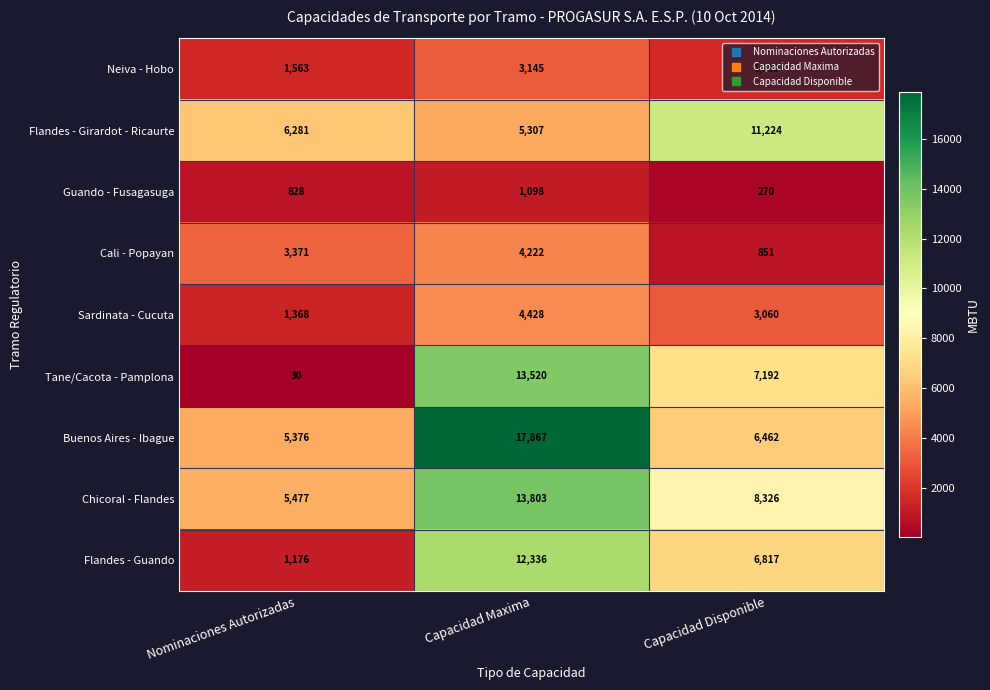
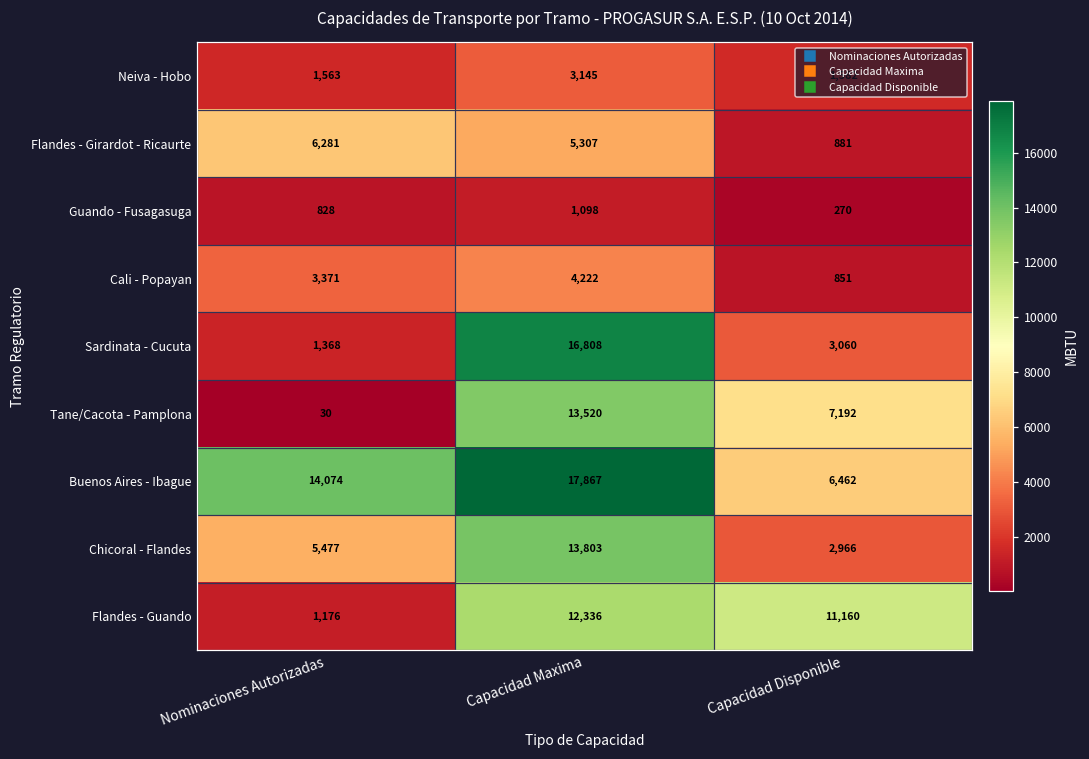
Flandes - Girardot - Ricaurte, Capacidad Disponible: 11,224 -> 881
Sardinata - Cucuta, Capacidad Maxima: 4,428 -> 16,808
Buenos Aires - Ibague, Nominaciones Autorizadas: 5,376 -> 14,074
Chicoral - Flandes, Capacidad Disponible: 8,326 -> 2,966
Flandes - Guando, Capacidad Disponible: 6,817 -> 11,160
